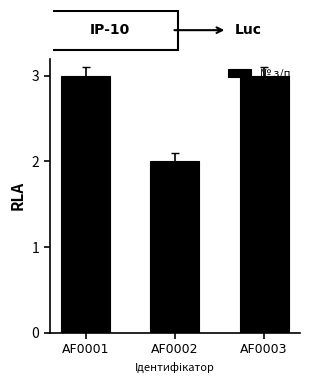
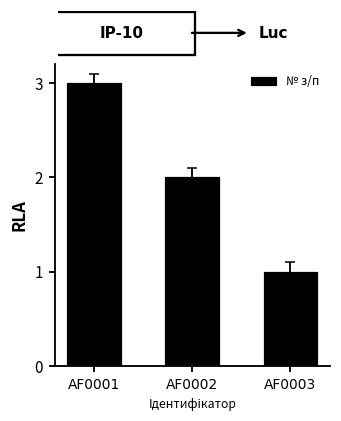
№ з/п, AF0003: 3 -> 1
